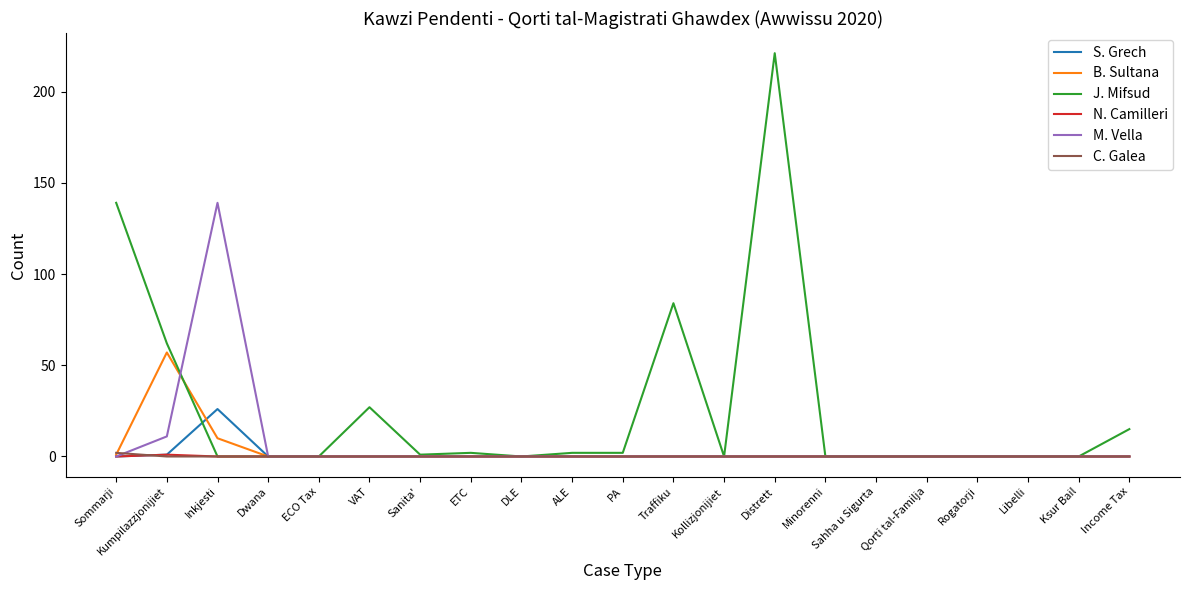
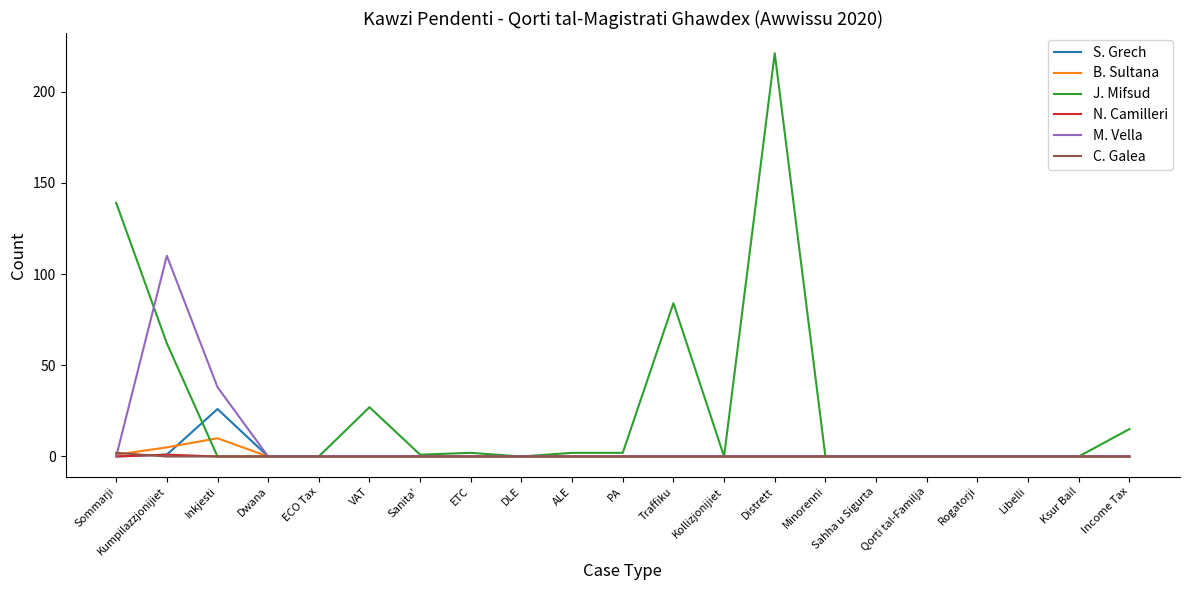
B. Sultana, Kumpilazzjonijiet: 57 -> 5
M. Vella, Kumpilazzjonijiet: 11 -> 110
M. Vella, Inkjesti: 139 -> 38
